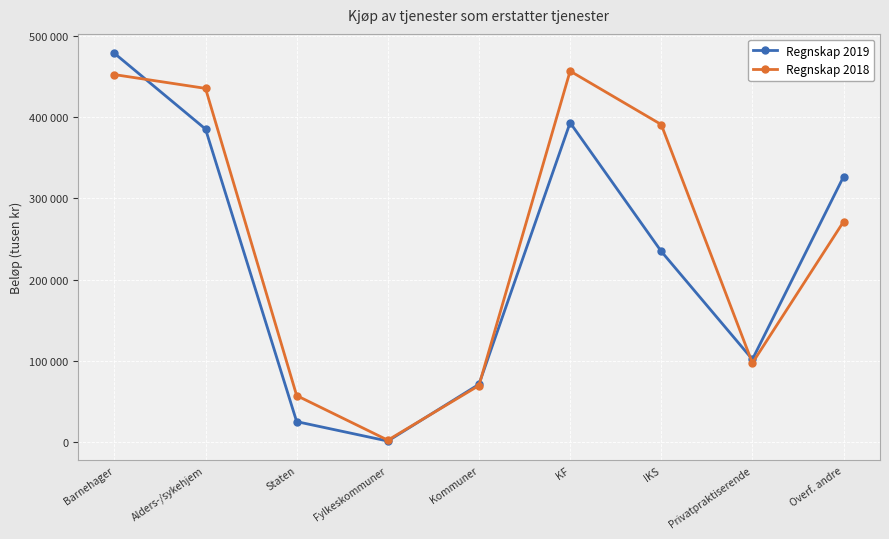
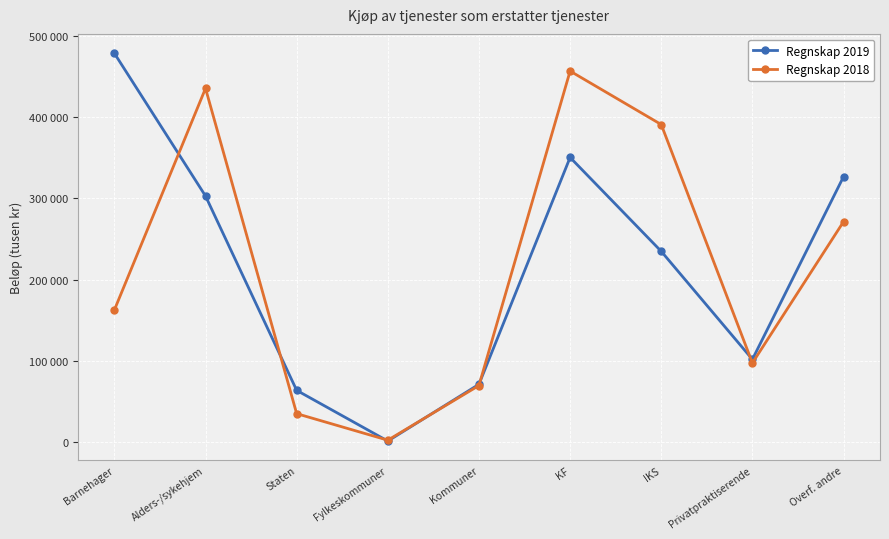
Regnskap 2018, Barnehager: 450000 -> 160000
Regnskap 2019, Alders-/sykehjem: 390000 -> 300000
Regnskap 2019, Staten: 30000 -> 60000
Regnskap 2018, Staten: 60000 -> 40000
Regnskap 2019, KF: 390000 -> 350000
